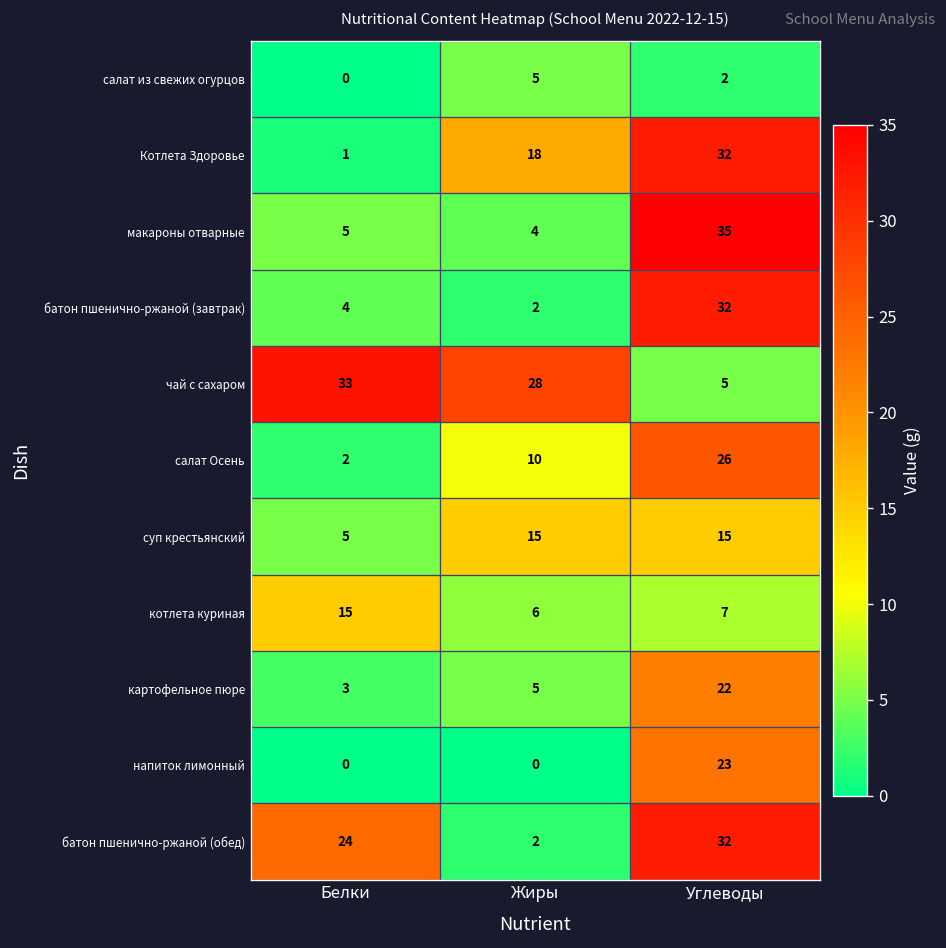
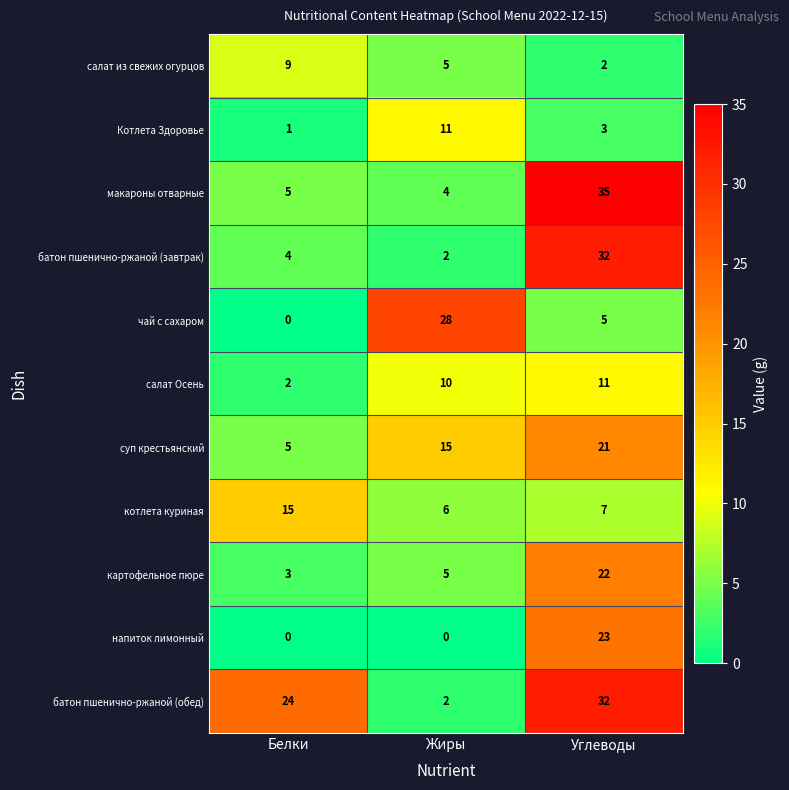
салат из свежих огурцов, Белки: 0 -> 9
Котлета Здоровье, Жиры: 18 -> 11
Котлета Здоровье, Углеводы: 32 -> 3
чай с сахаром, Белки: 33 -> 0
салат Осень, Углеводы: 26 -> 11
суп крестьянский, Углеводы: 15 -> 21
